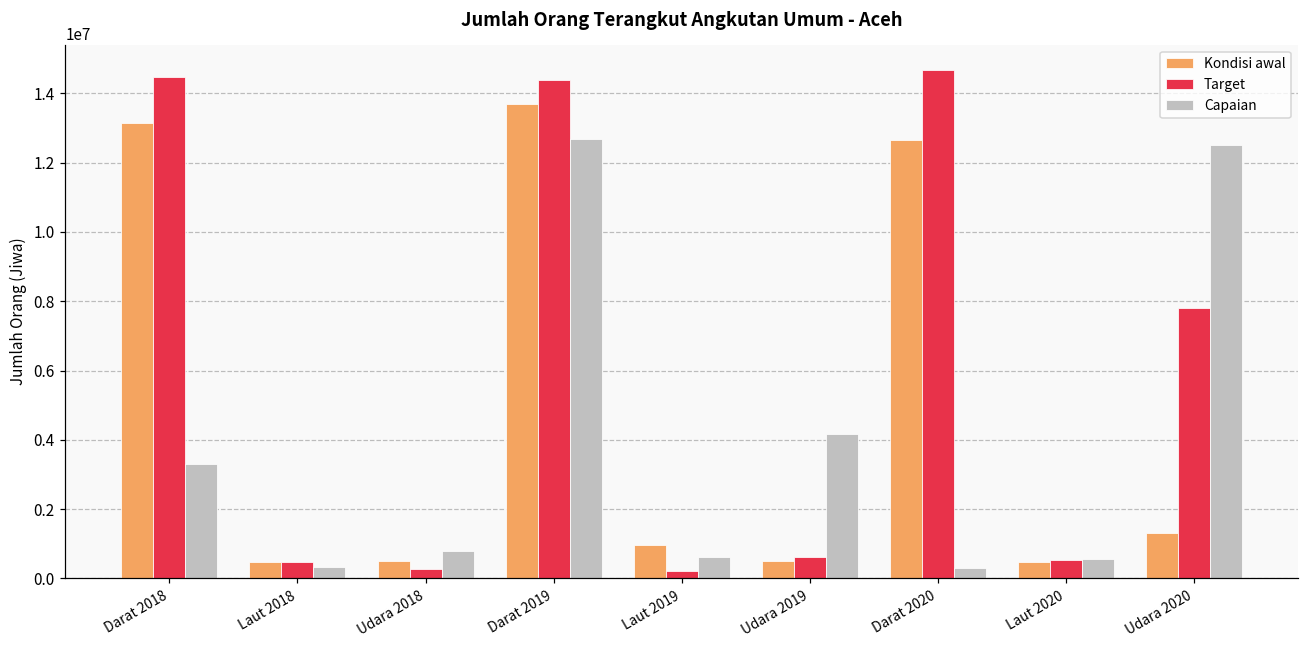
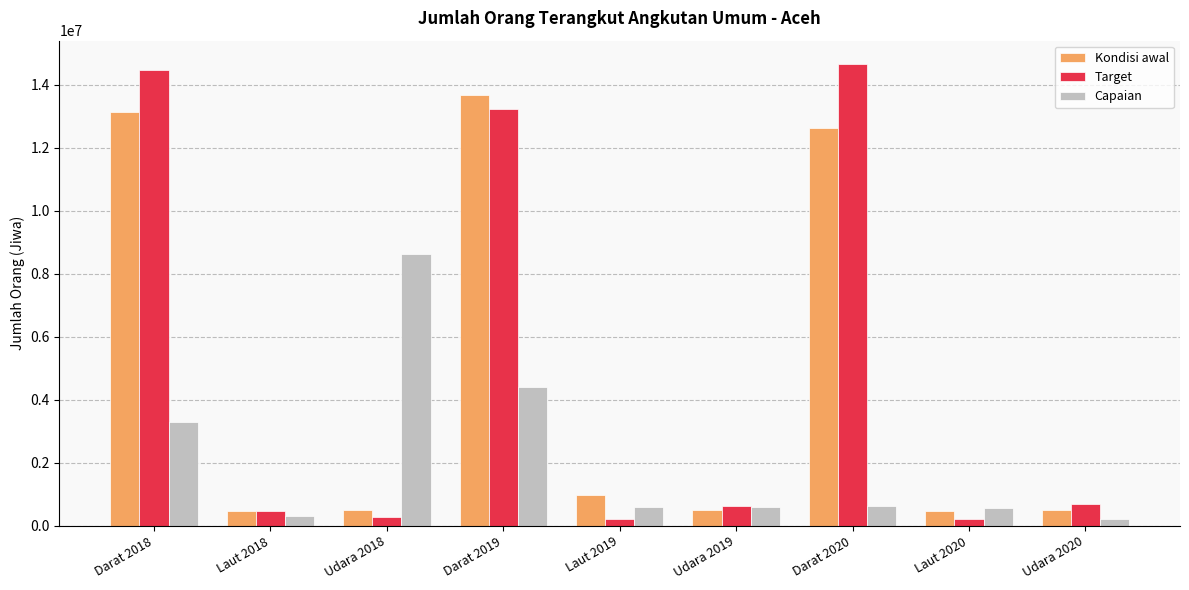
Capaian, Udara 2018: 800000 -> 8600000
Target, Darat 2019: 14400000 -> 13200000
Capaian, Darat 2019: 12700000 -> 4400000
Capaian, Udara 2019: 4200000 -> 600000
Capaian, Darat 2020: 300000 -> 600000
Target, Laut 2020: 500000 -> 200000
Kondisi awal, Udara 2020: 1300000 -> 500000
Target, Udara 2020: 7800000 -> 700000
Capaian, Udara 2020: 12500000 -> 200000
